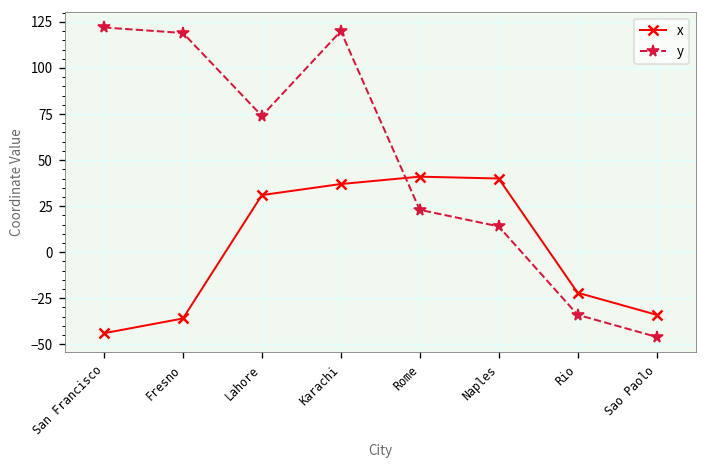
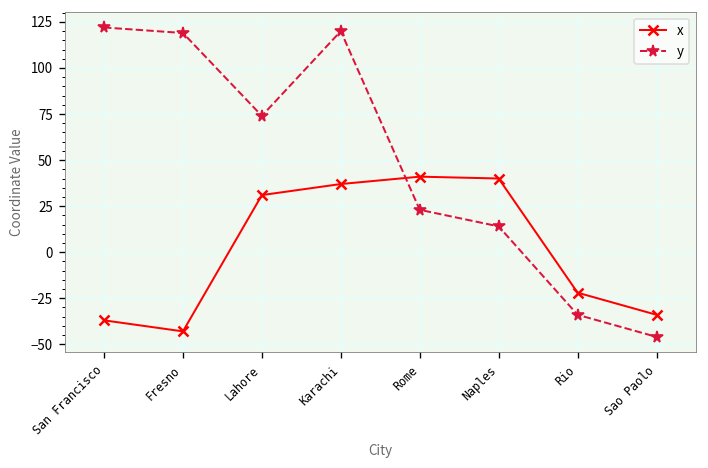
x, San Francisco: -44 -> -37
x, Fresno: -36 -> -43
